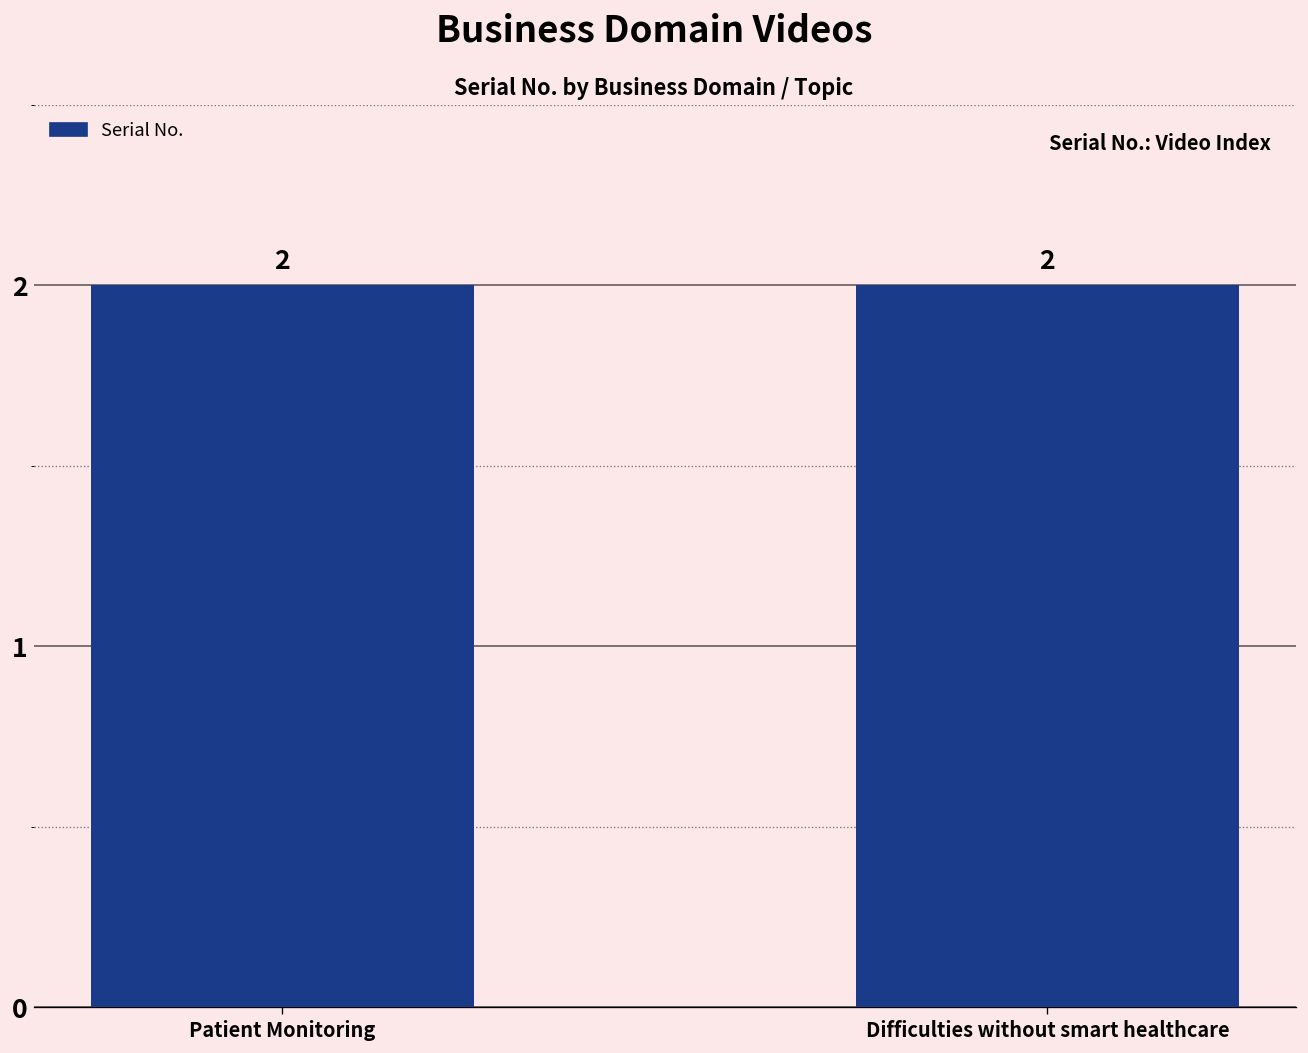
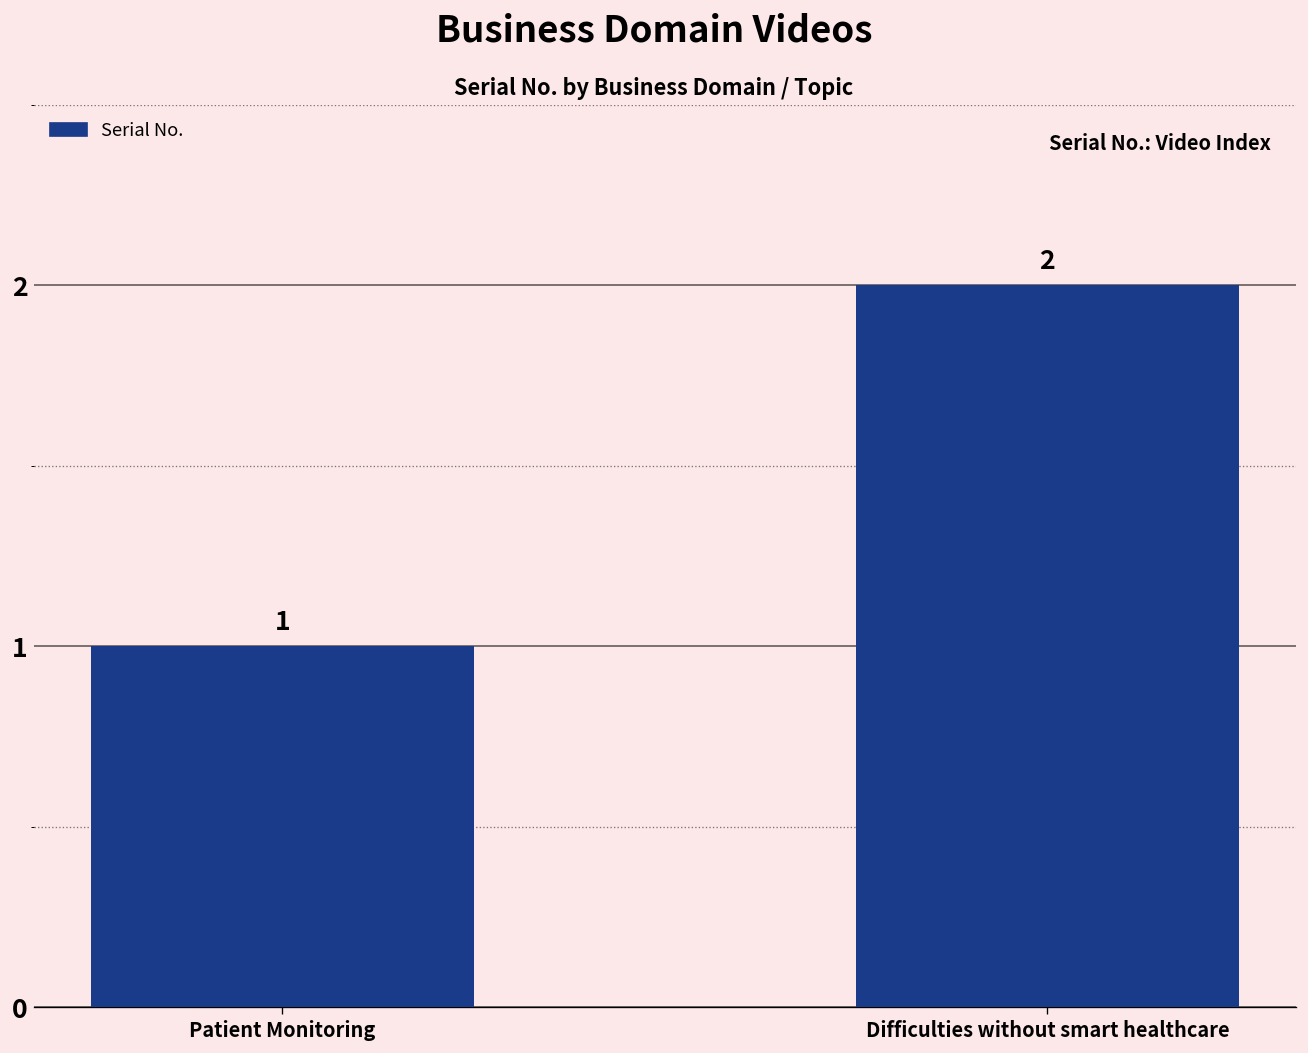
Patient Monitoring: 2 -> 1
